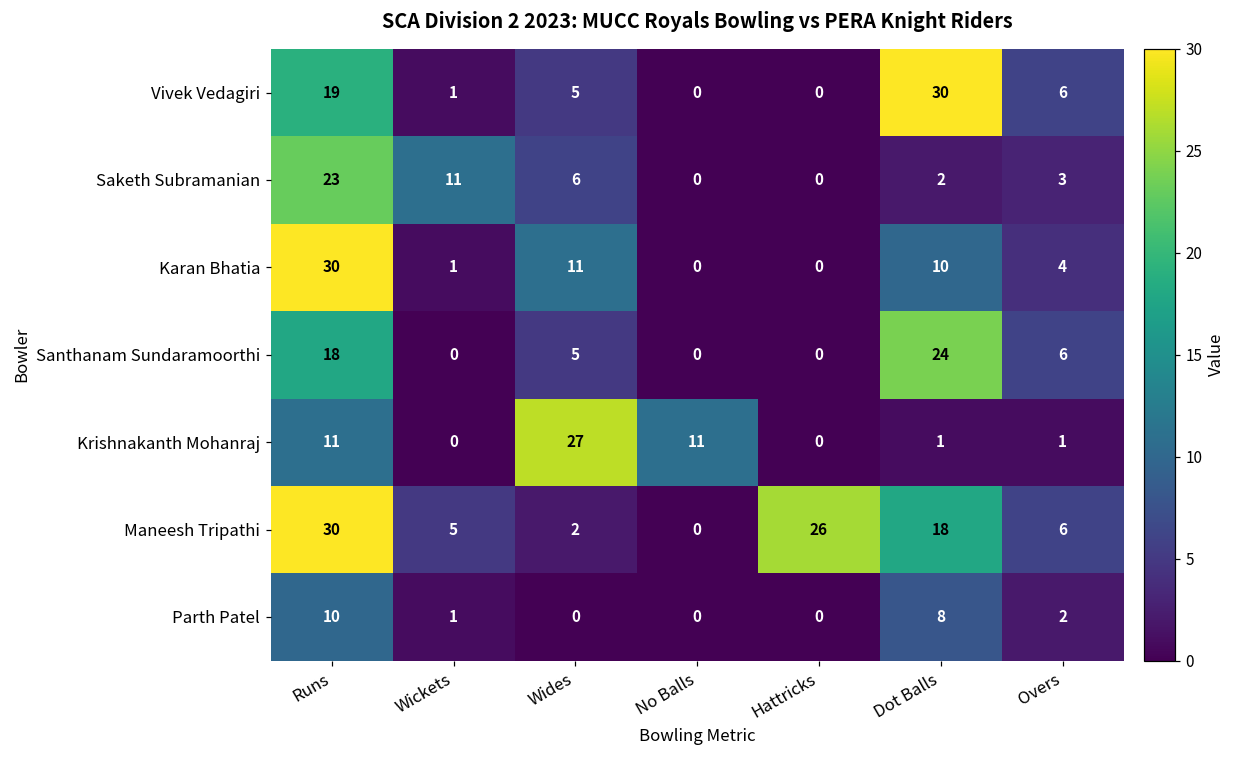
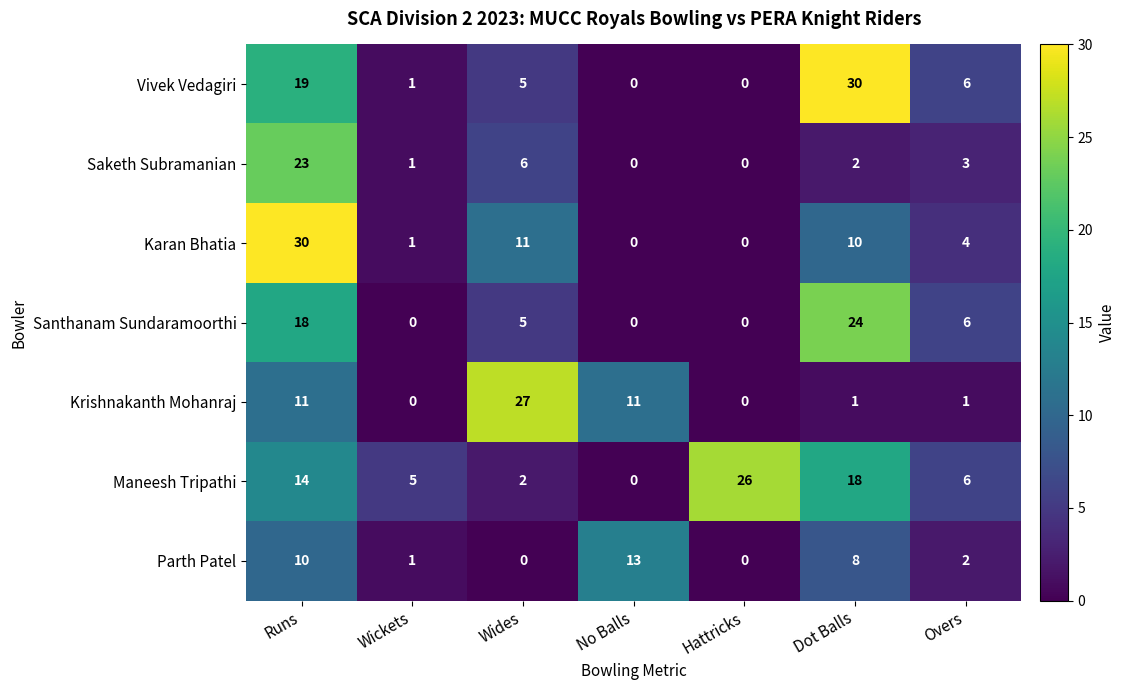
Saketh Subramanian, Wickets: 11 -> 1
Maneesh Tripathi, Runs: 30 -> 14
Parth Patel, No Balls: 0 -> 13
